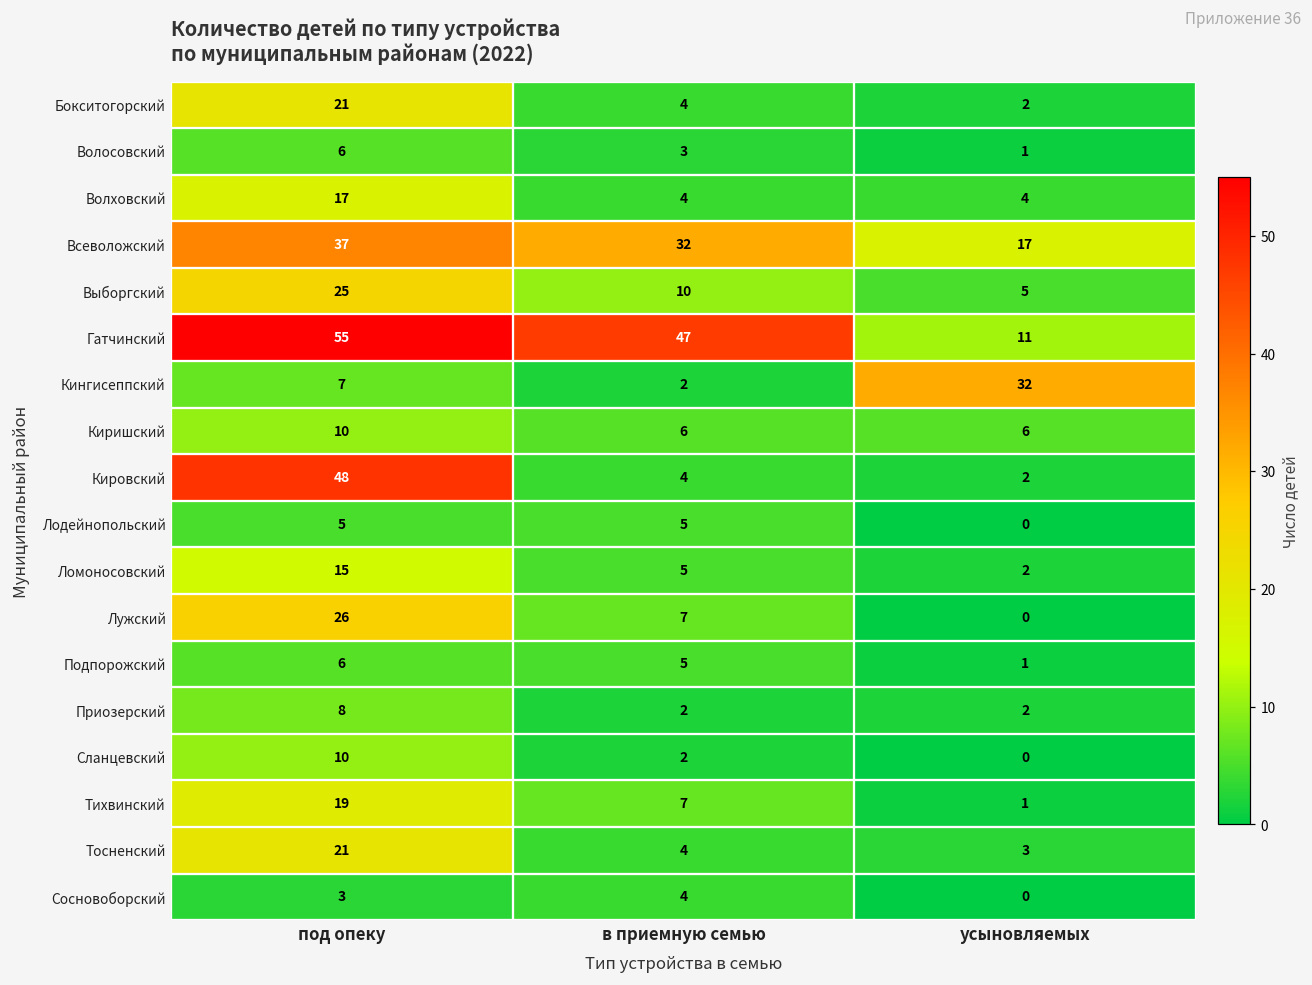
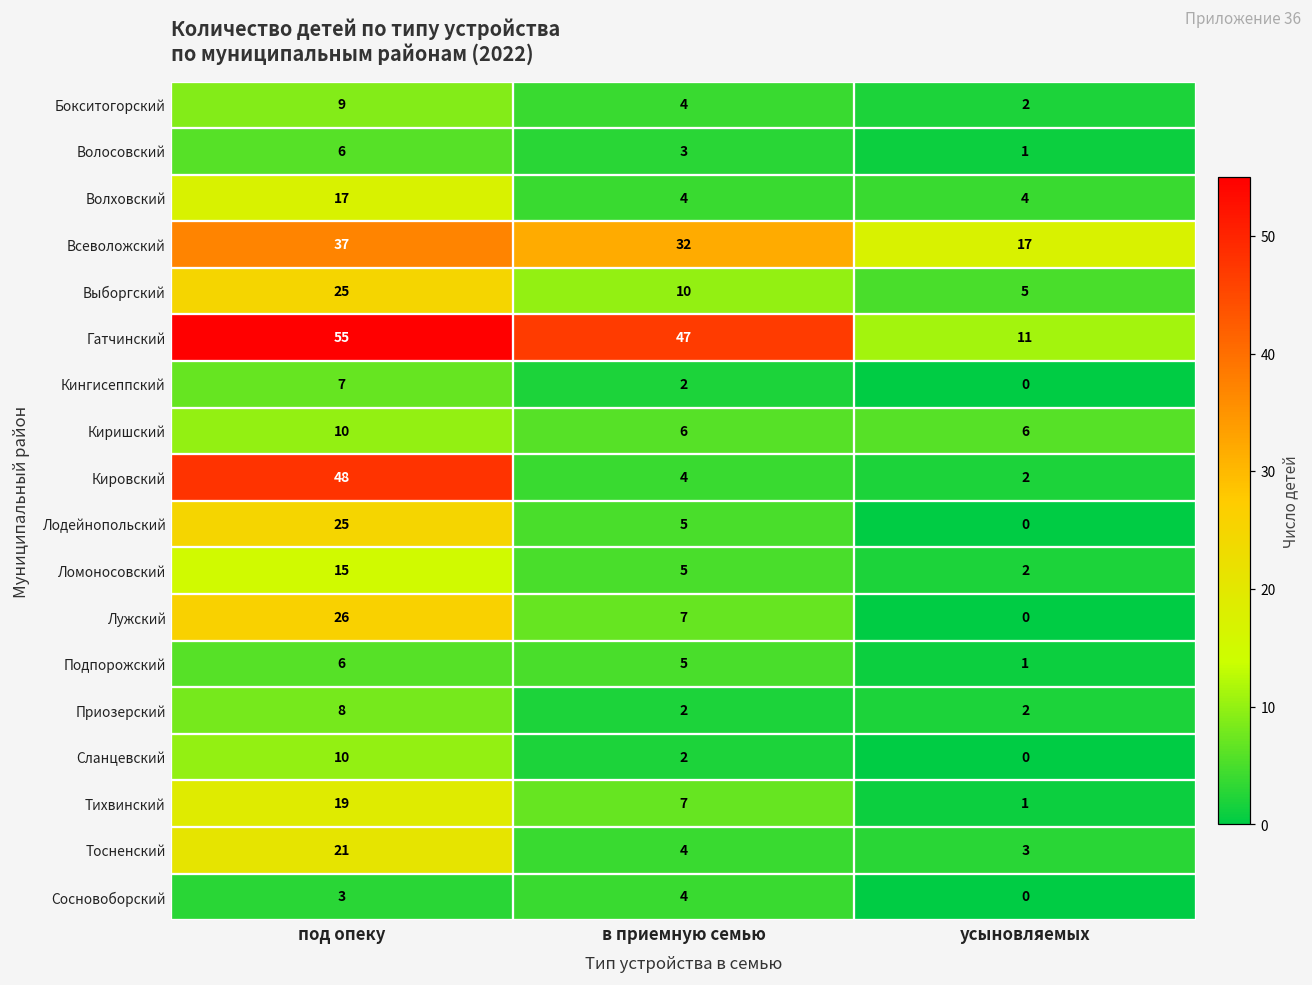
Бокситогорский, под опеку: 21 -> 9
Кингисеппский, усыновляемых: 32 -> 0
Лодейнопольский, под опеку: 5 -> 25
